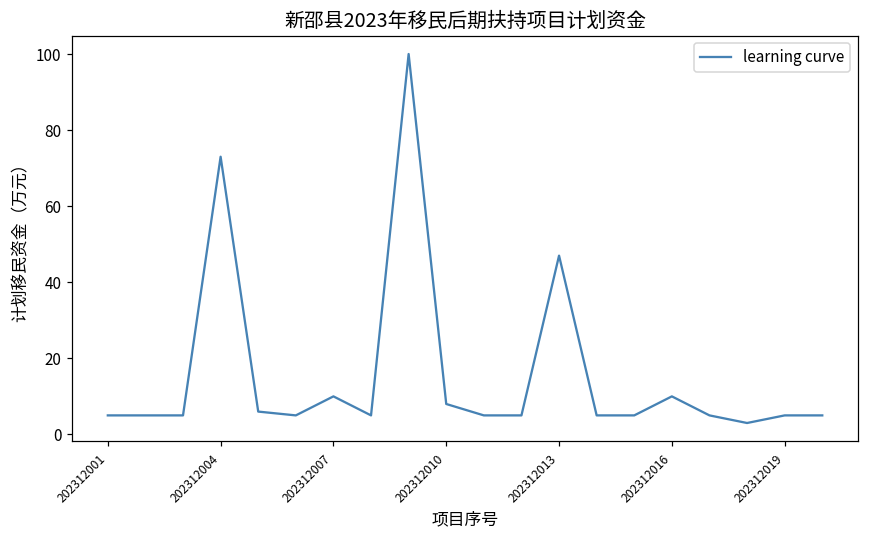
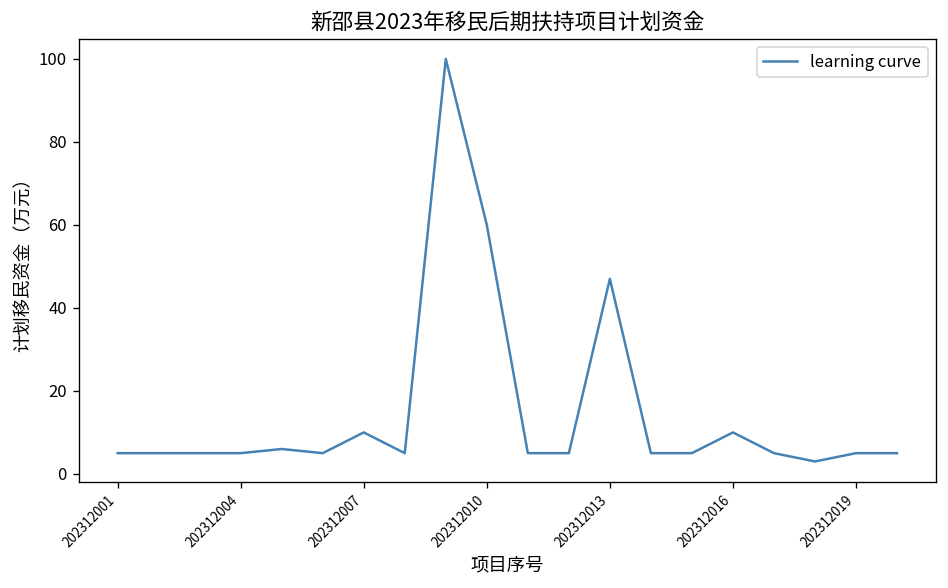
202312004: 73 -> 5
202312010: 8 -> 60
